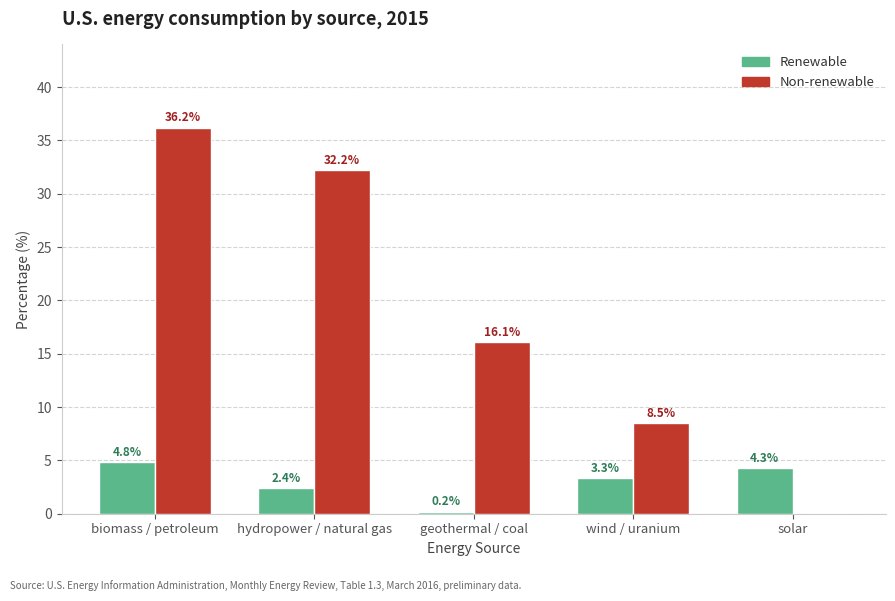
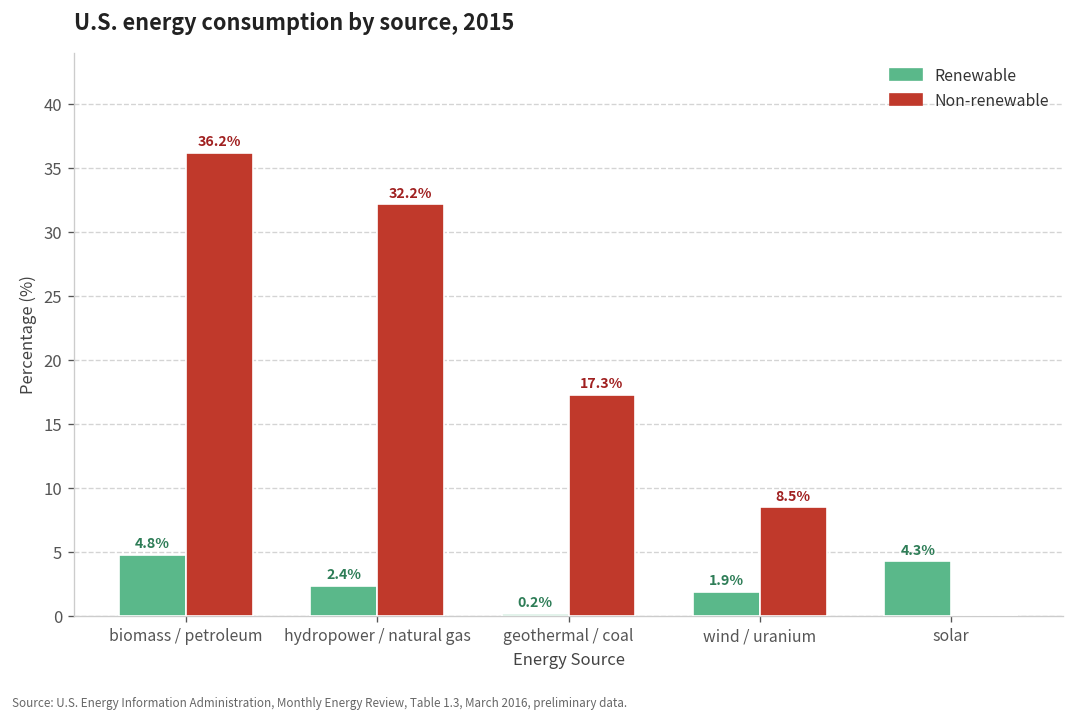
Non-renewable, geothermal / coal: 16.1% -> 17.3%
Renewable, wind / uranium: 3.3% -> 1.9%
